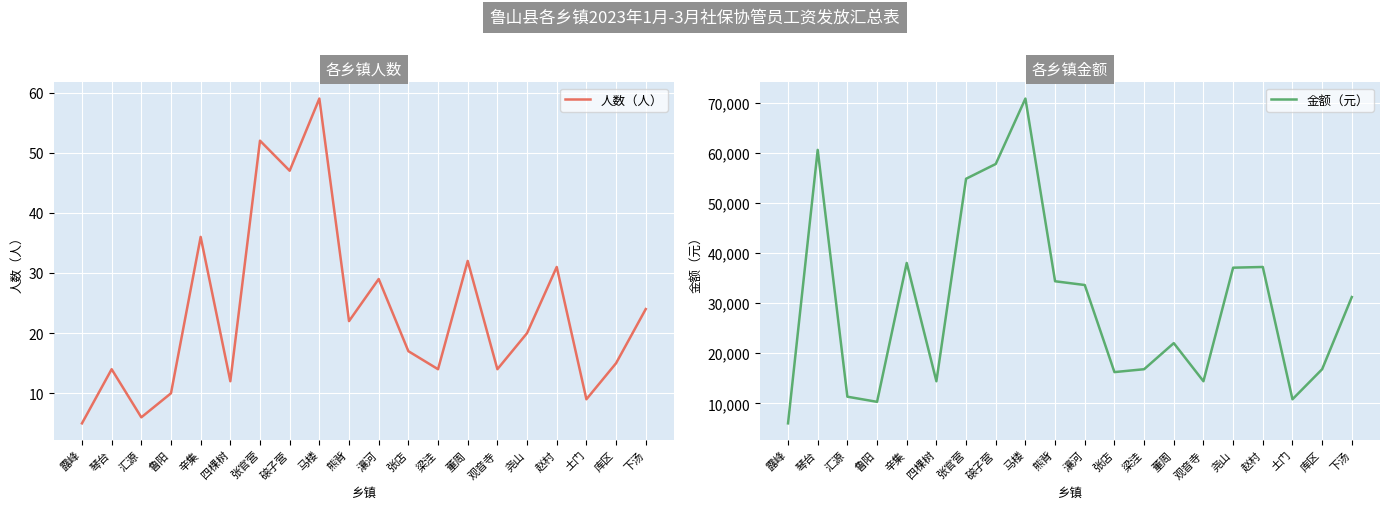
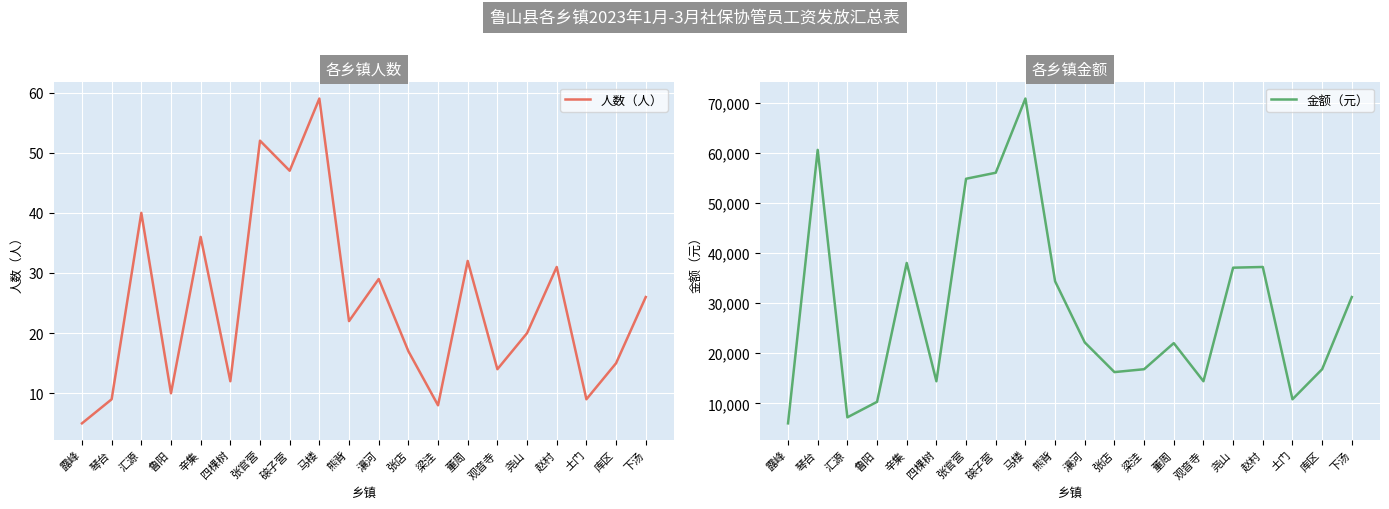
各乡镇人数, 琴台: 14 -> 9
各乡镇人数, 汇源: 6 -> 40
各乡镇人数, 梁洼: 14 -> 8
各乡镇人数, 下汤: 24 -> 26
各乡镇金额, 汇源: 11,000 -> 7,000
各乡镇金额, 磙子营: 58,000 -> 56,000
各乡镇金额, 瀼河: 34,000 -> 22,000
